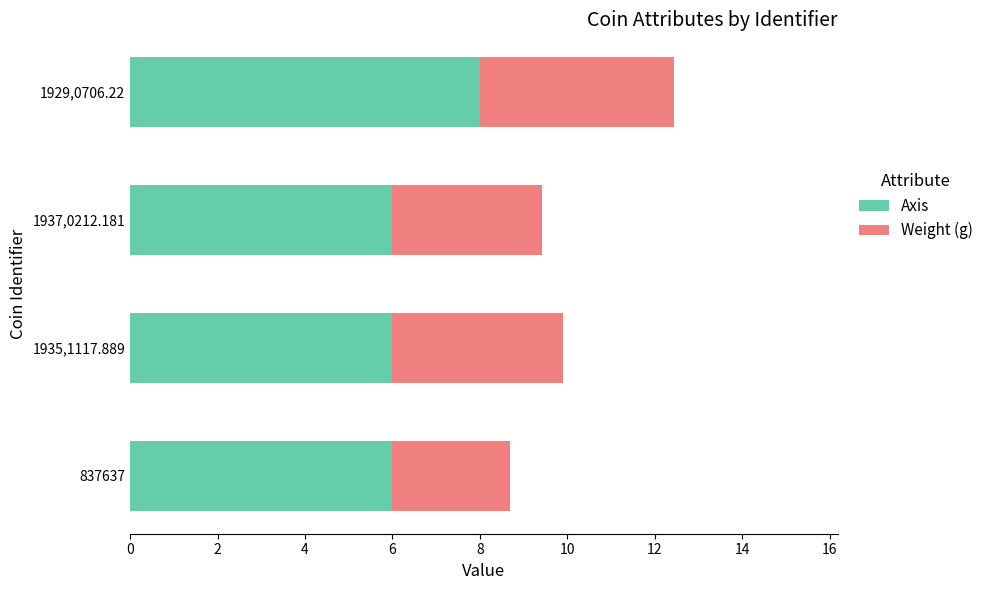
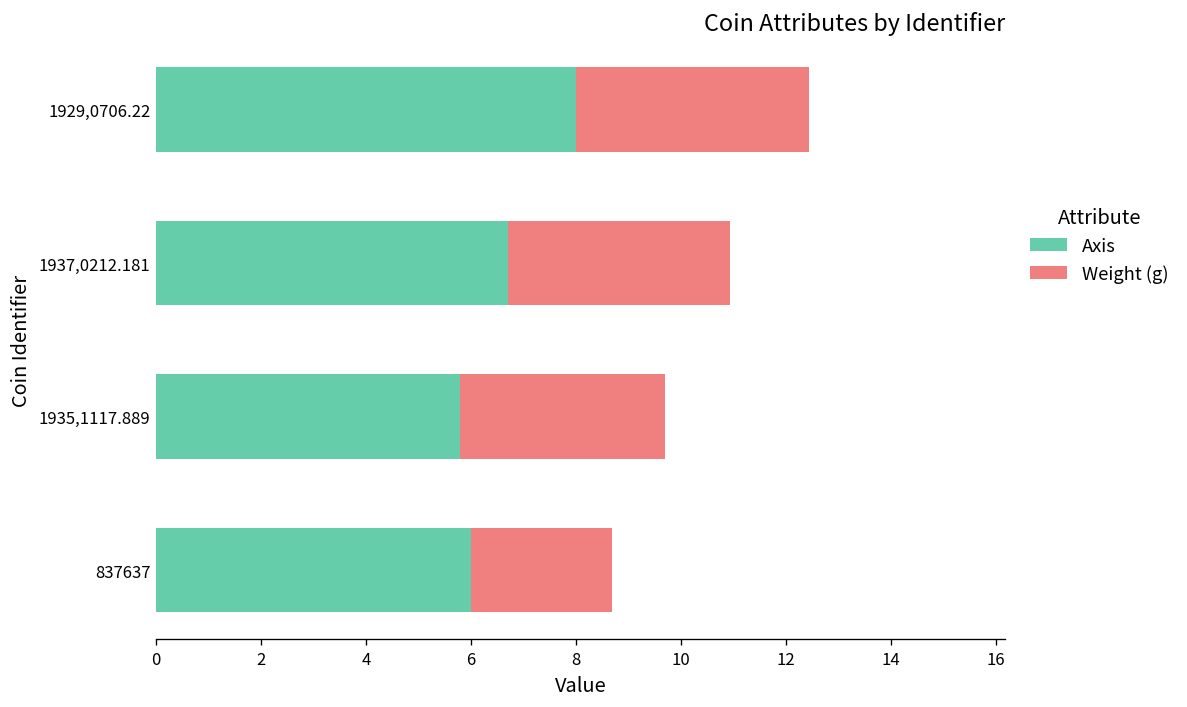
Axis, 1937,0212.181: 6.0 -> 6.7
Weight (g), 1937,0212.181: 3.4 -> 4.2
Axis, 1935,1117.889: 6.0 -> 5.8
